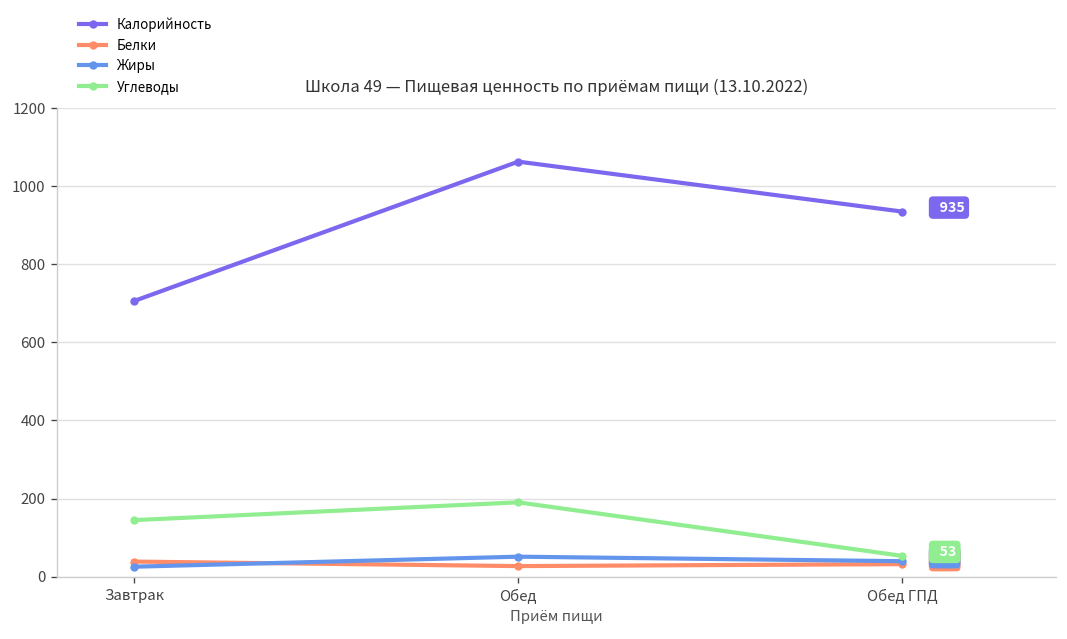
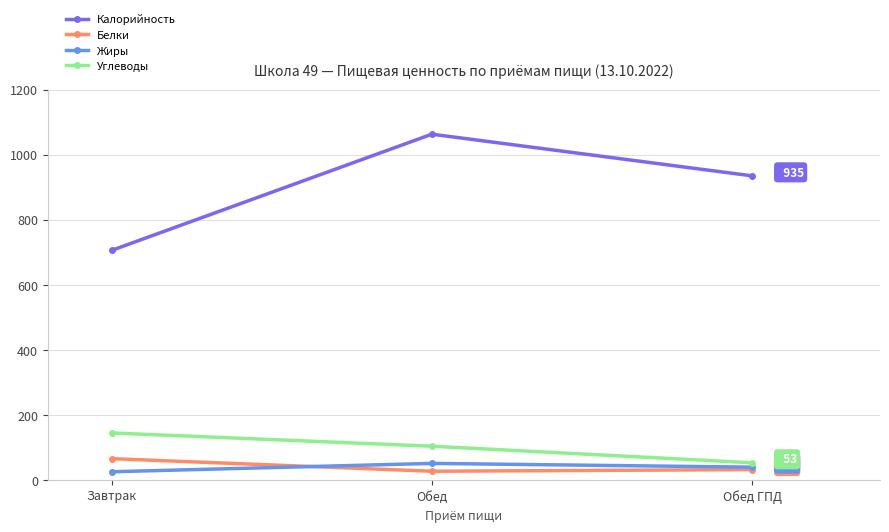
Белки, Завтрак: 40 -> 70
Углеводы, Обед: 190 -> 100
